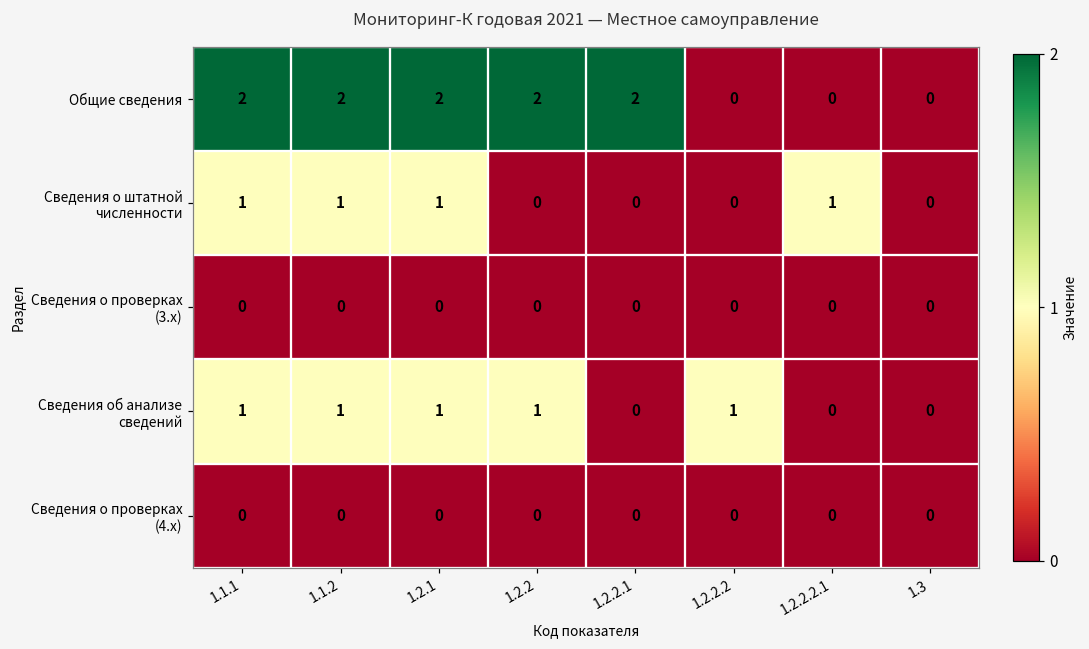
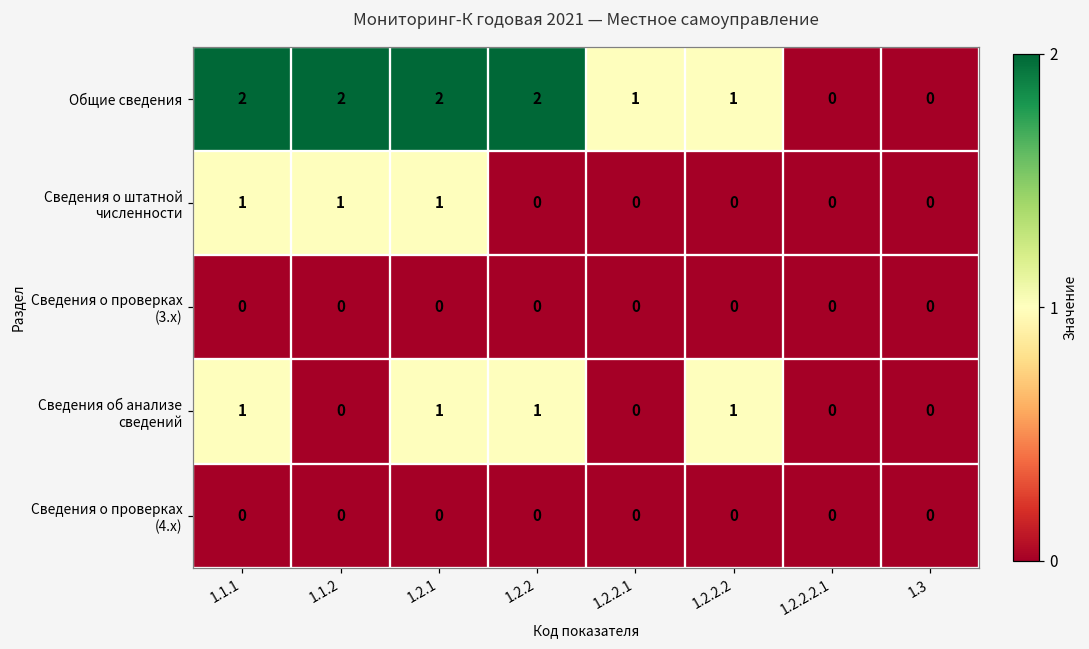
Общие сведения, 1.2.2.1: 2 -> 1
Общие сведения, 1.2.2.2: 0 -> 1
Сведения о штатной численности, 1.2.2.2.1: 1 -> 0
Сведения об анализе сведений, 1.1.2: 1 -> 0
